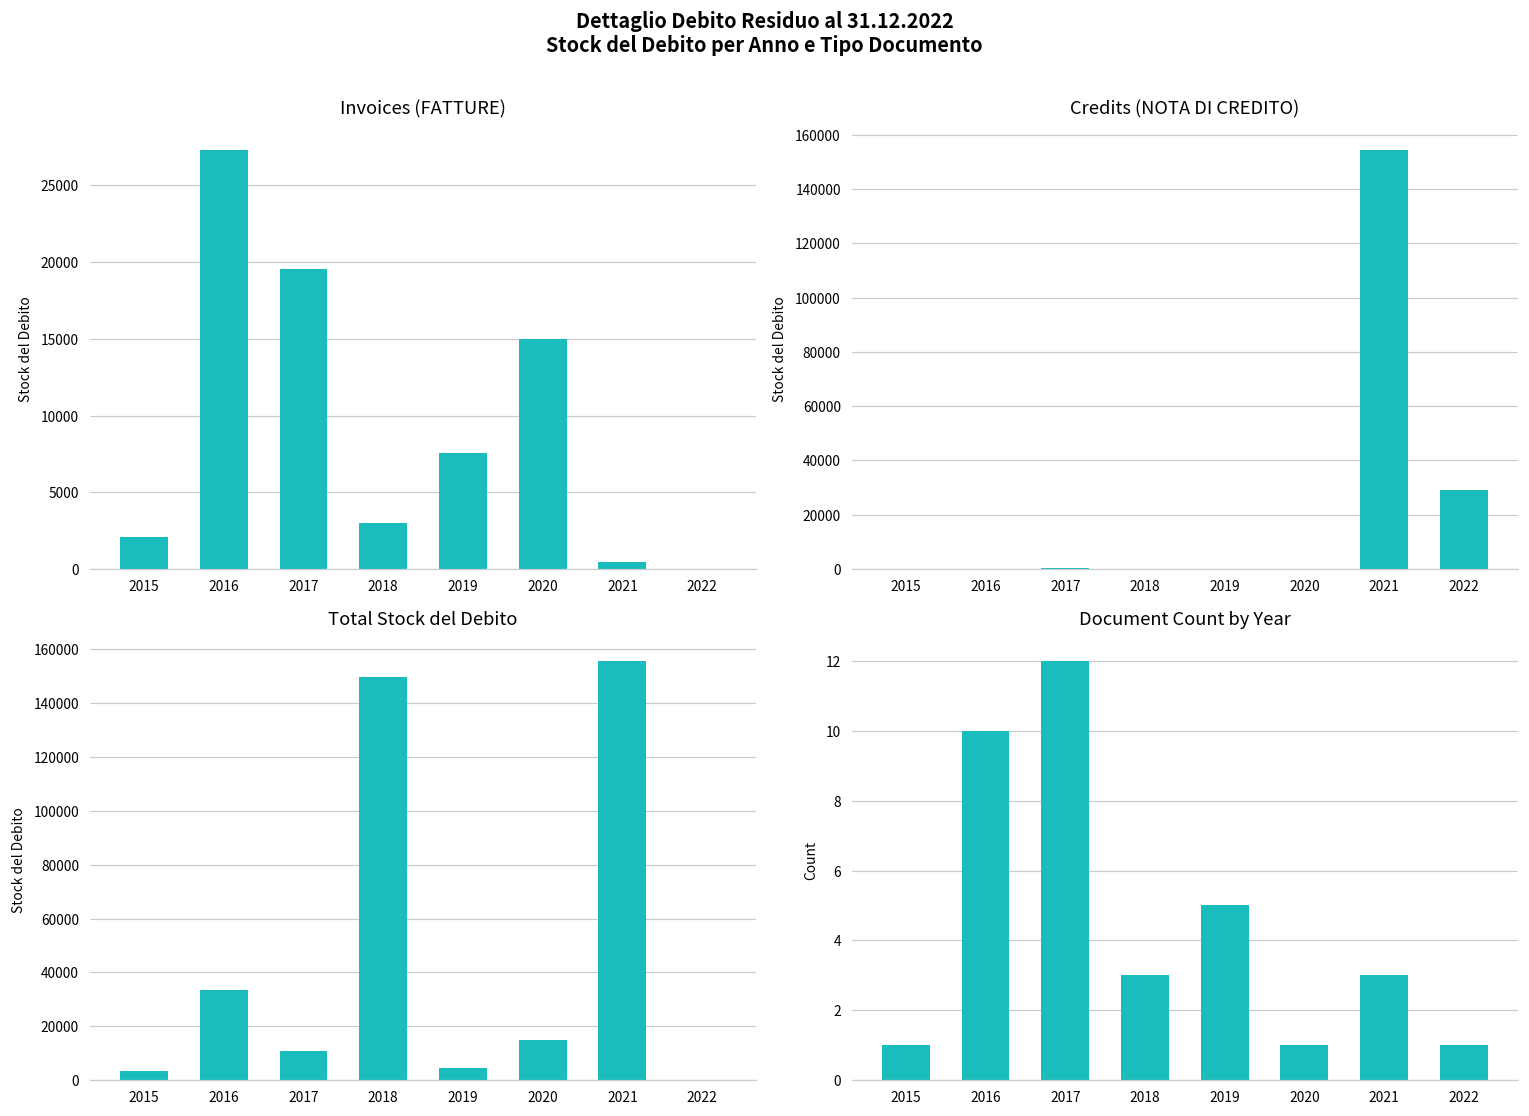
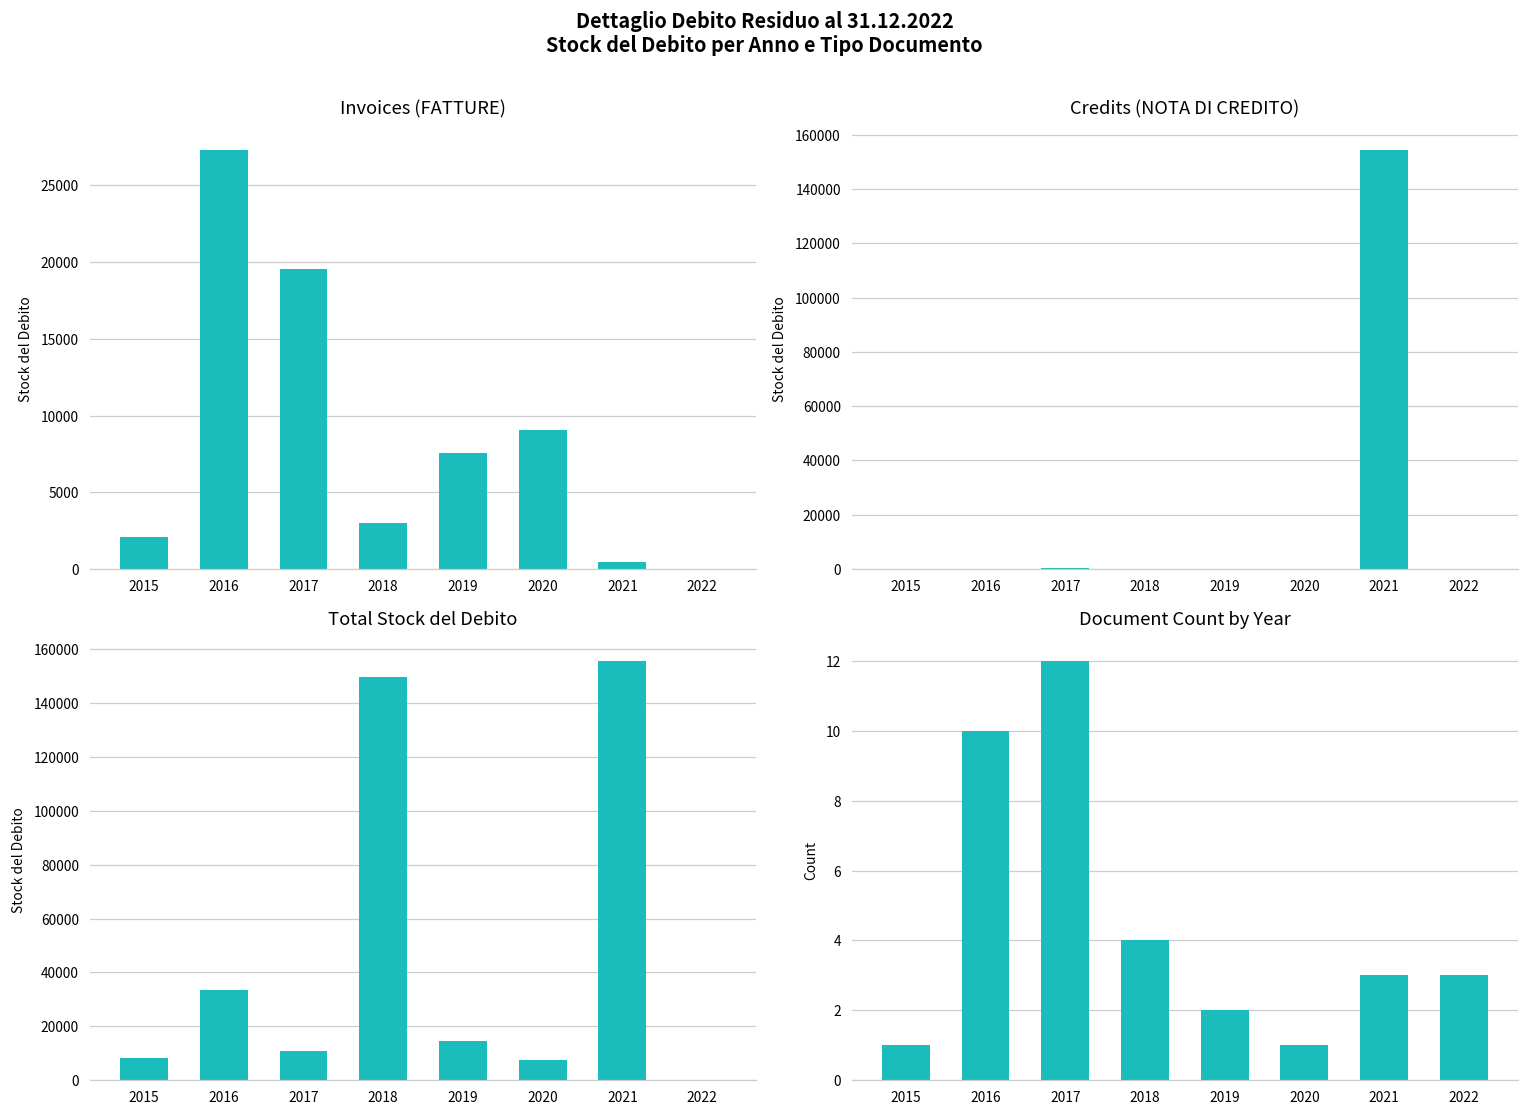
Invoices (FATTURE), 2020: 15000 -> 9100
Credits (NOTA DI CREDITO), 2022: 29000 -> 0
Total Stock del Debito, 2015: 3000 -> 8000
Total Stock del Debito, 2019: 5000 -> 14000
Total Stock del Debito, 2020: 15000 -> 7000
Document Count by Year, 2018: 3 -> 4
Document Count by Year, 2019: 5 -> 2
Document Count by Year, 2022: 1 -> 3
